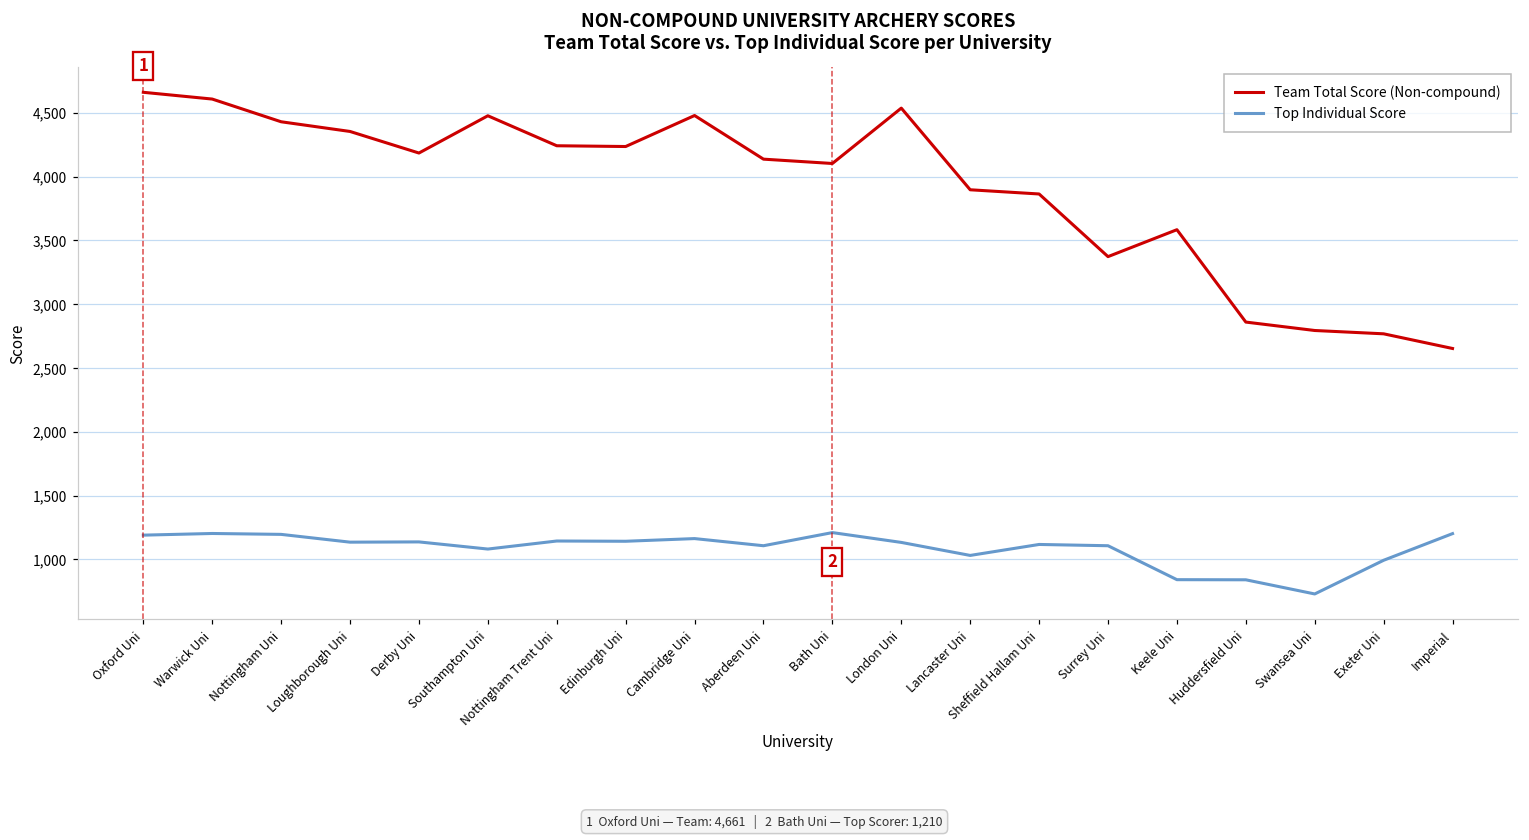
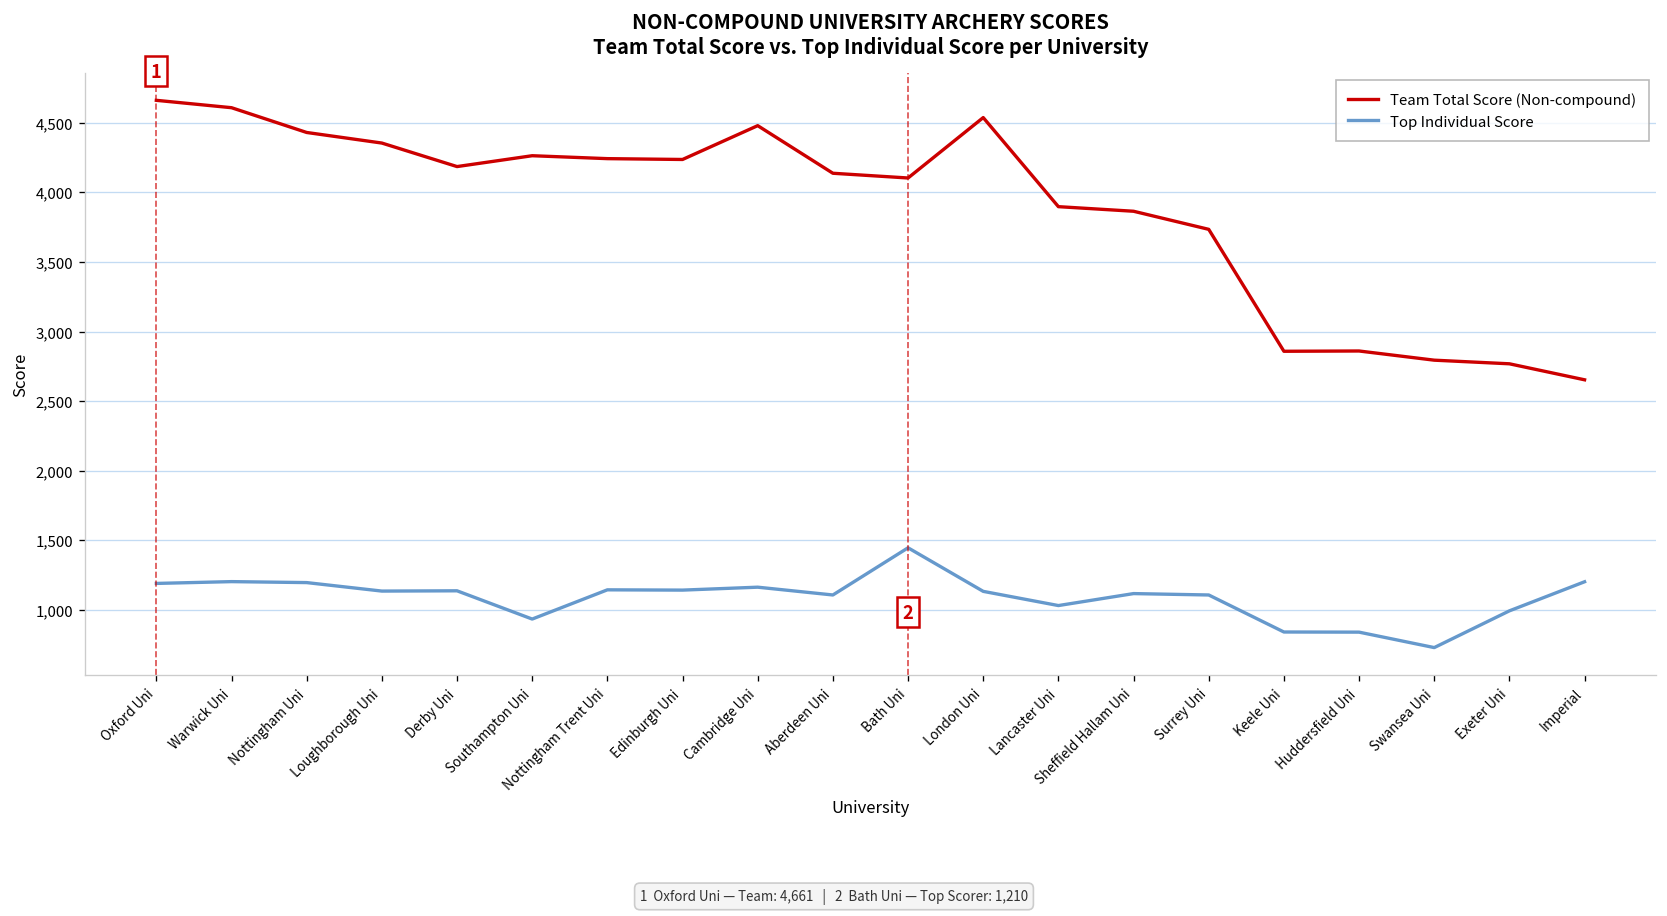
Team Total Score (Non-compound), Southampton Uni: 4,480 -> 4,260
Top Individual Score, Southampton Uni: 1,080 -> 930
Top Individual Score, Bath Uni: 1,210 -> 1,450
Team Total Score (Non-compound), Surrey Uni: 3,370 -> 3,730
Team Total Score (Non-compound), Keele Uni: 3,580 -> 2,860
